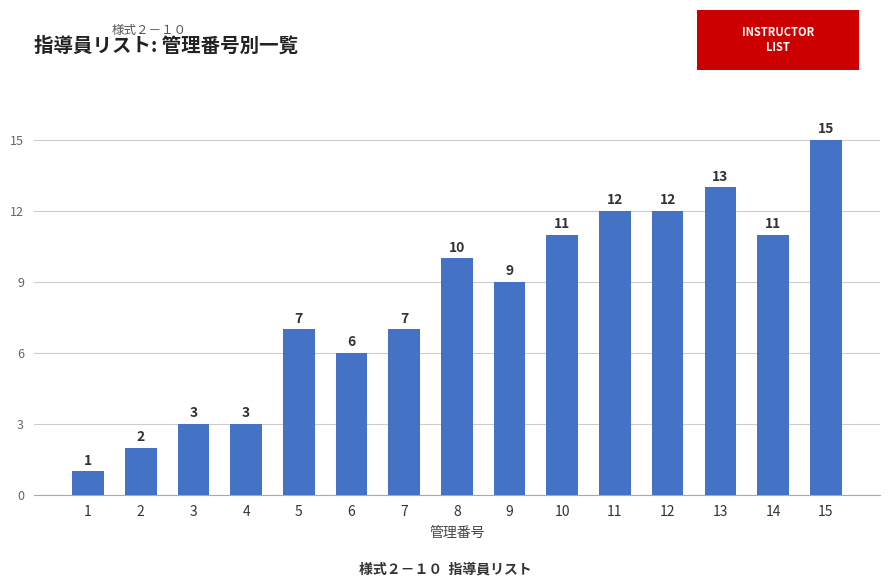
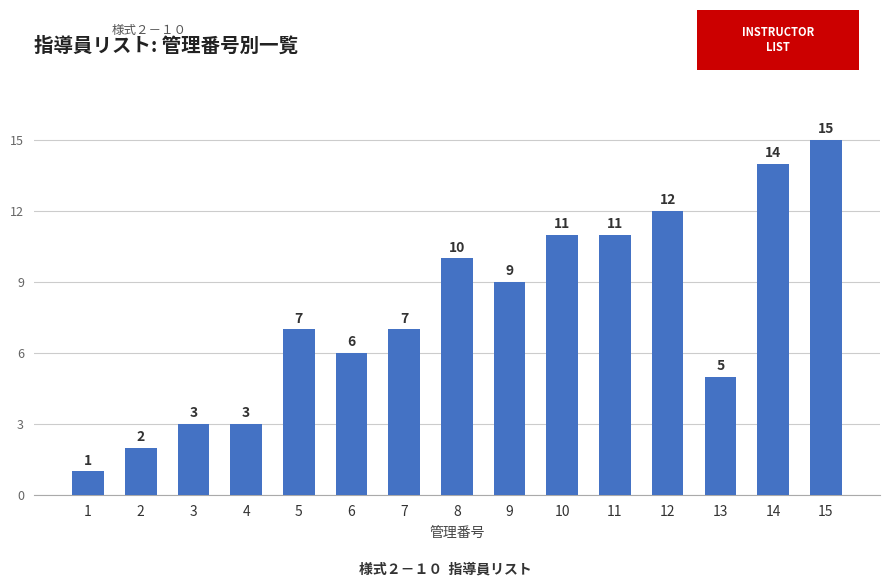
11: 12 -> 11
13: 13 -> 5
14: 11 -> 14
